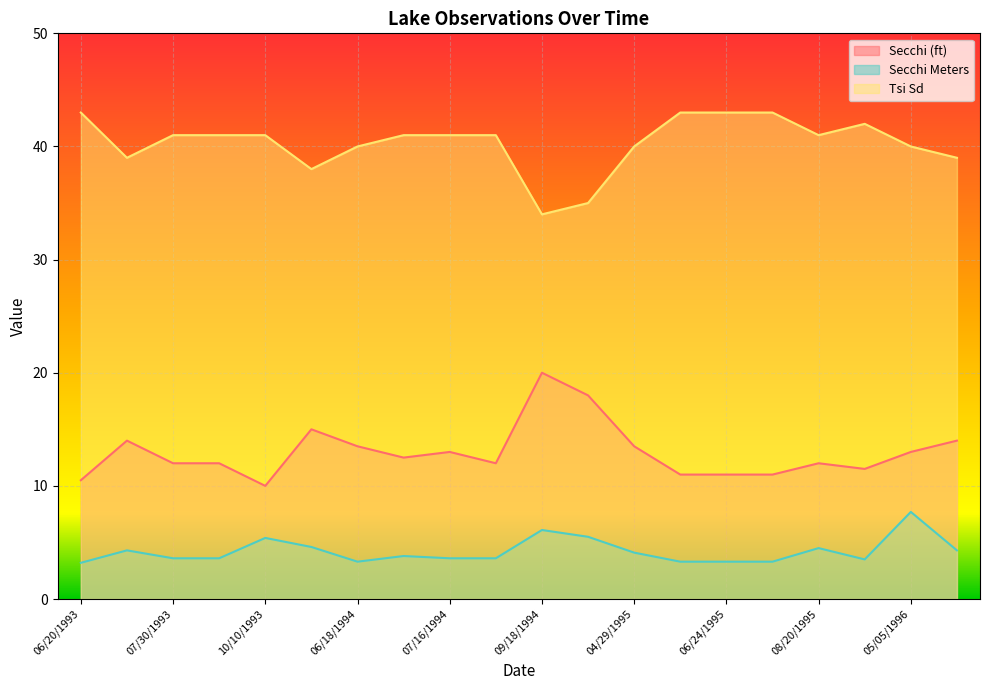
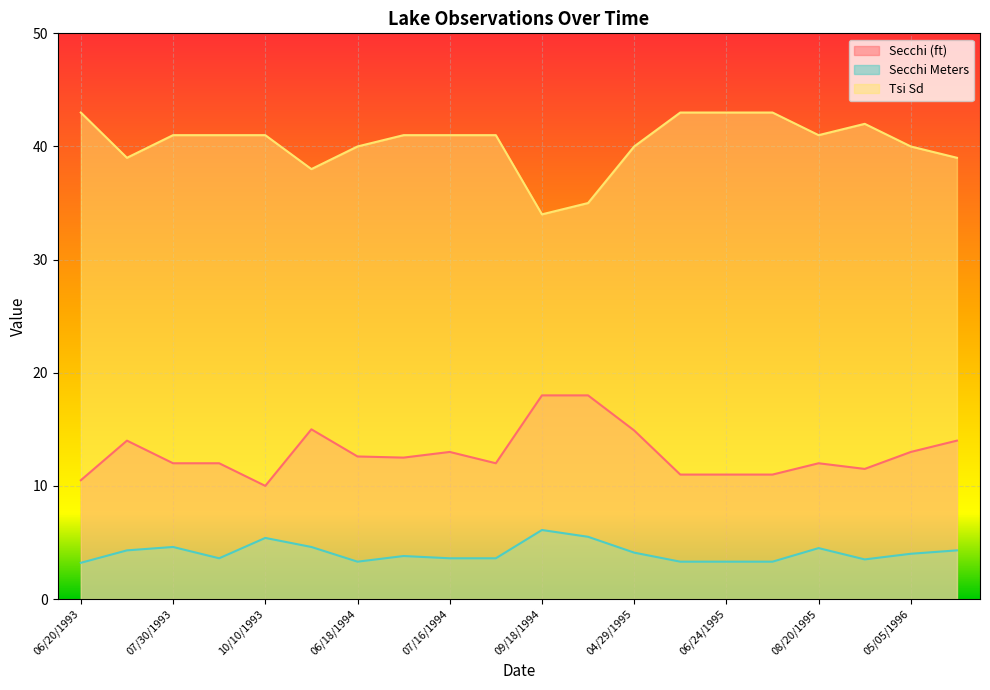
Secchi Meters, 07/30/1993: 3.6 -> 4.6
Secchi (ft), 06/18/1994: 13.5 -> 12.6
Secchi (ft), 09/18/1994: 20 -> 18
Secchi (ft), 04/29/1995: 13.5 -> 14.9
Secchi Meters, 05/05/1996: 7.7 -> 4.0
